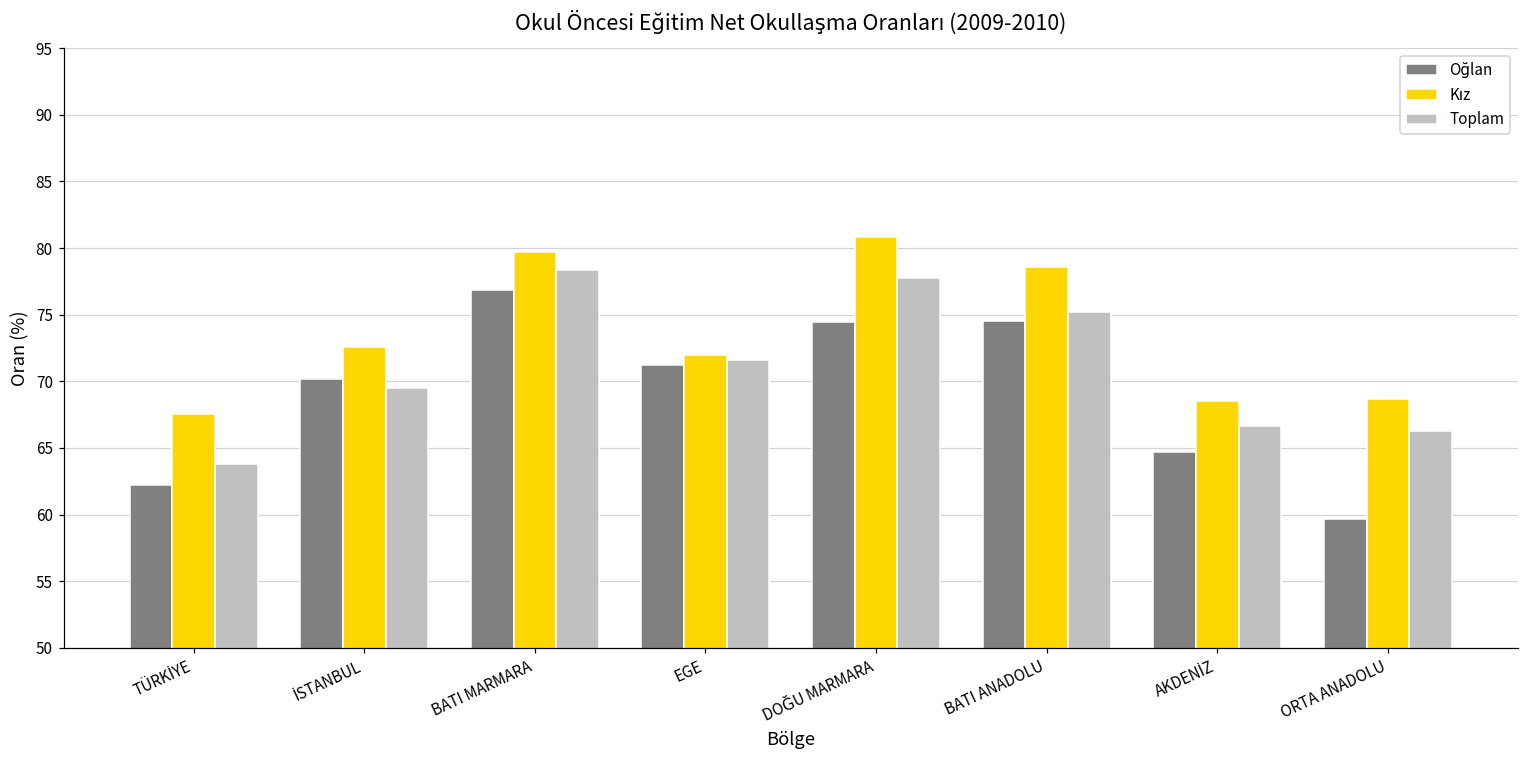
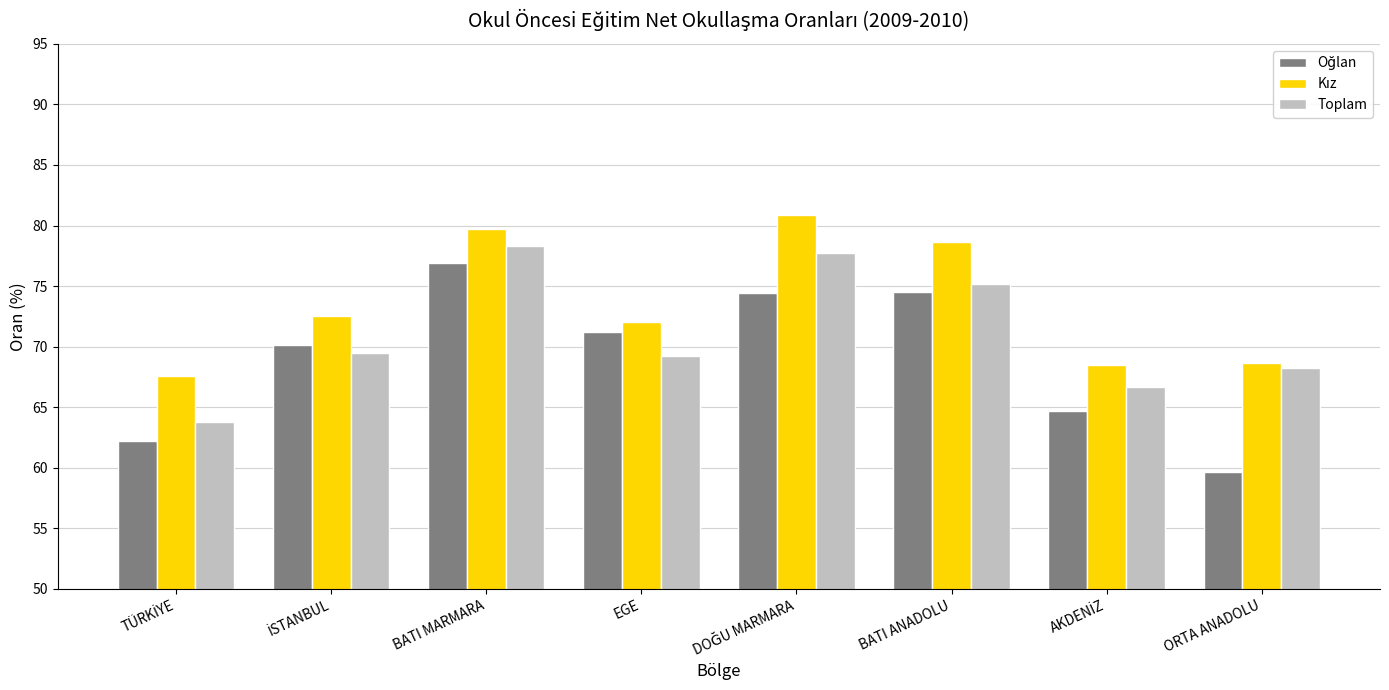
Toplam, EGE: 71.6 -> 69.2
Toplam, ORTA ANADOLU: 66.3 -> 68.2
